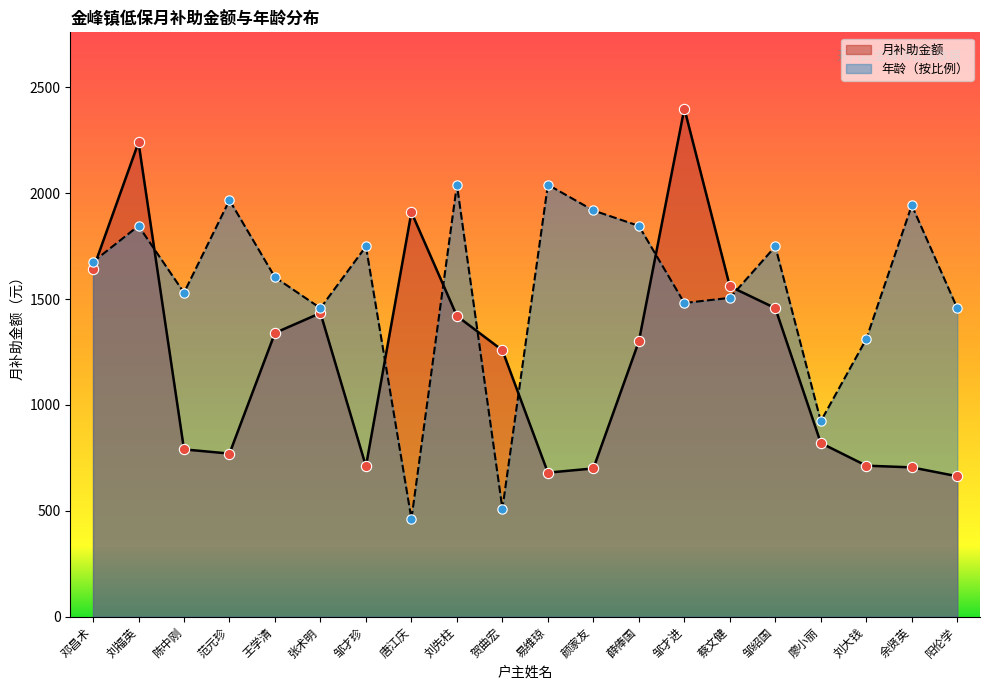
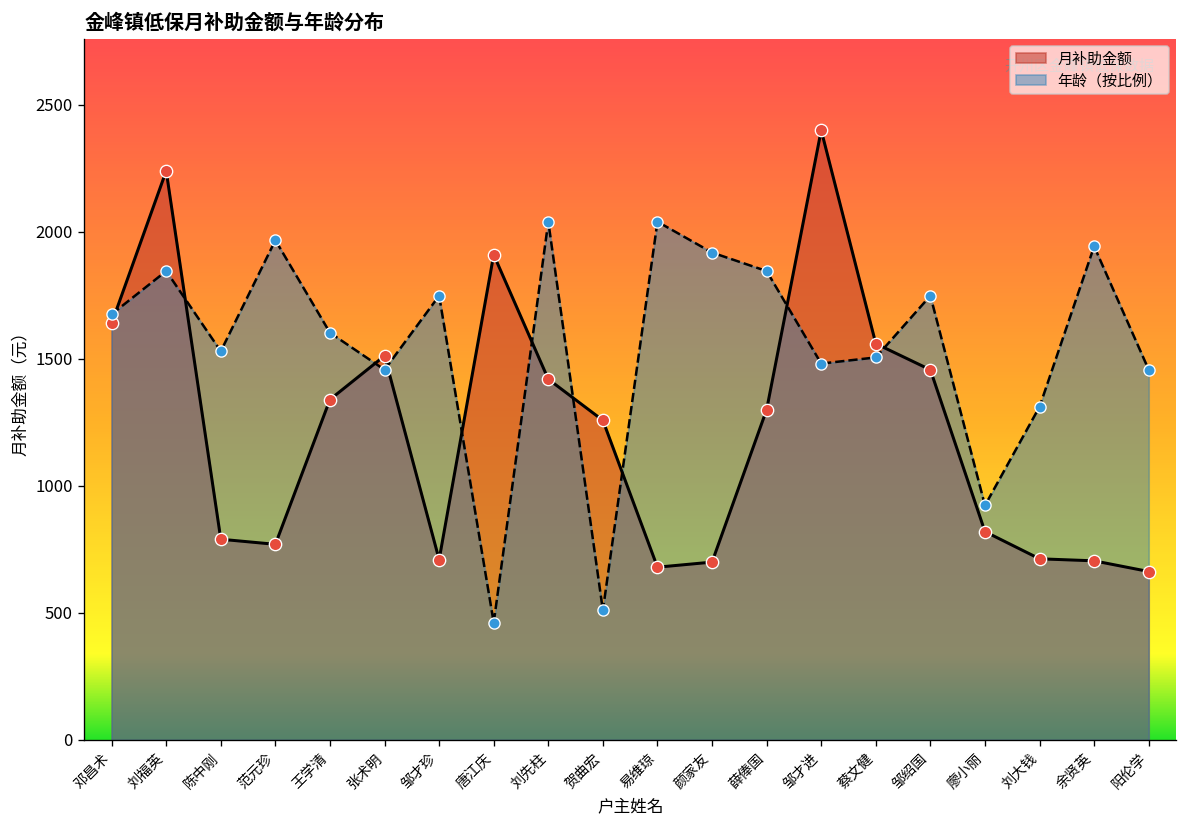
月补助金额, 张术明: 1430 -> 1510
